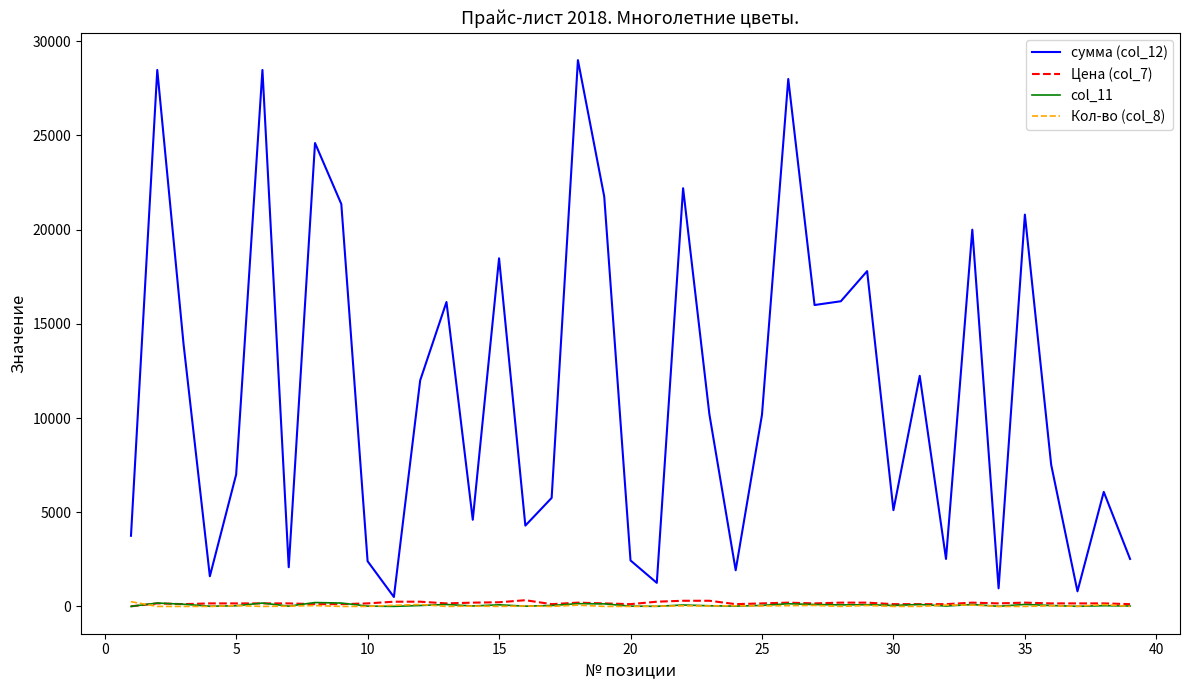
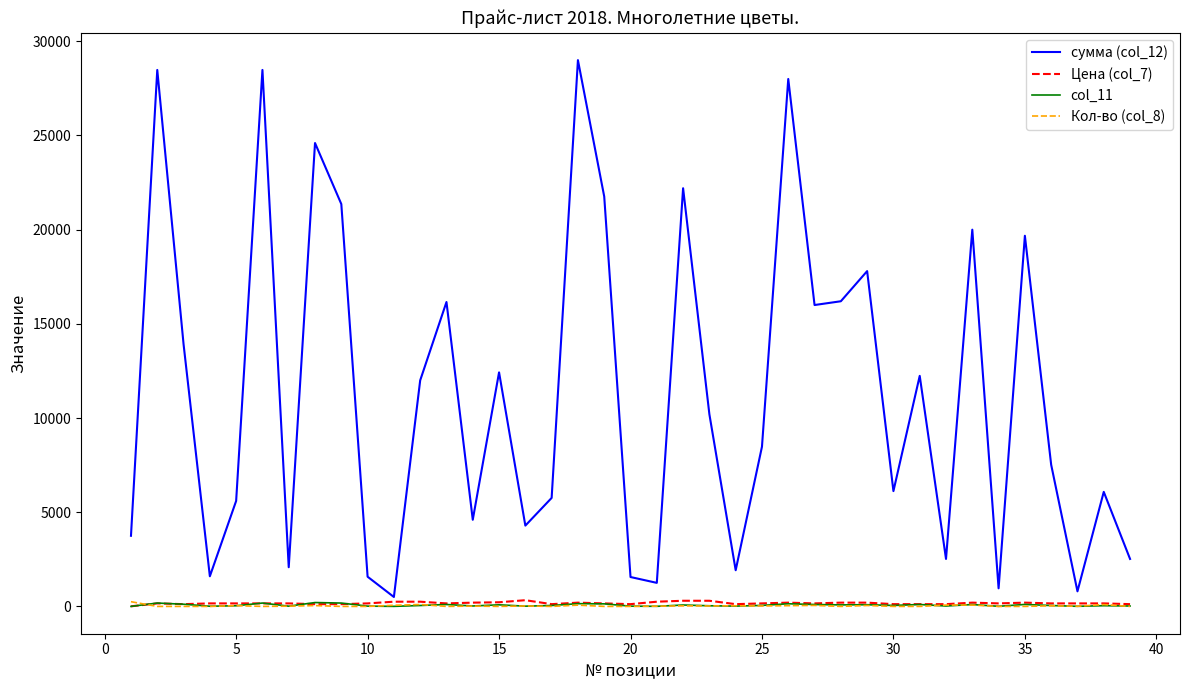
сумма (col_12), 5: 7000 -> 5600
сумма (col_12), 10: 2400 -> 1600
сумма (col_12), 15: 18500 -> 12400
сумма (col_12), 20: 2400 -> 1600
сумма (col_12), 25: 10200 -> 8500
сумма (col_12), 30: 5100 -> 6100
сумма (col_12), 35: 20800 -> 19700
